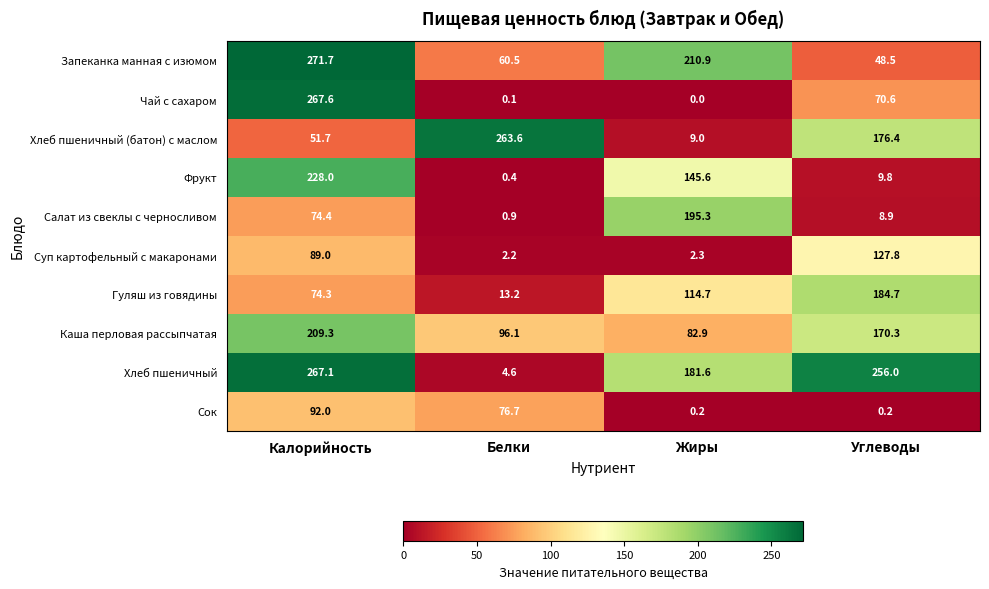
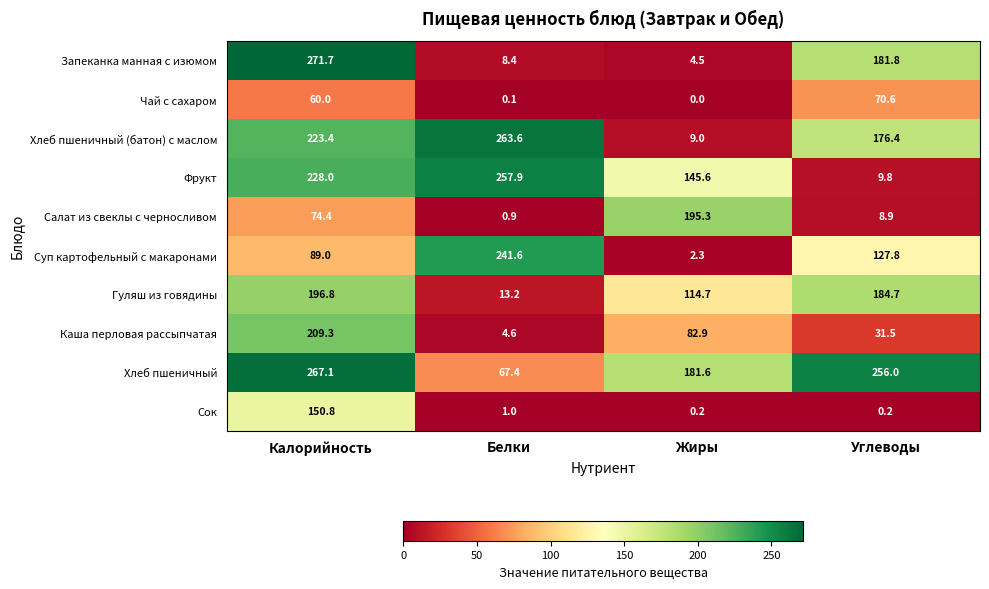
Запеканка манная с изюмом, Белки: 60.5 -> 8.4
Запеканка манная с изюмом, Жиры: 210.9 -> 4.5
Запеканка манная с изюмом, Углеводы: 48.5 -> 181.8
Чай с сахаром, Калорийность: 267.6 -> 60.0
Хлеб пшеничный (батон) с маслом, Калорийность: 51.7 -> 223.4
Фрукт, Белки: 0.4 -> 257.9
Суп картофельный с макаронами, Белки: 2.2 -> 241.6
Гуляш из говядины, Калорийность: 74.3 -> 196.8
Каша перловая рассыпчатая, Белки: 96.1 -> 4.6
Каша перловая рассыпчатая, Углеводы: 170.3 -> 31.5
Хлеб пшеничный, Белки: 4.6 -> 67.4
Сок, Калорийность: 92.0 -> 150.8
Сок, Белки: 76.7 -> 1.0
